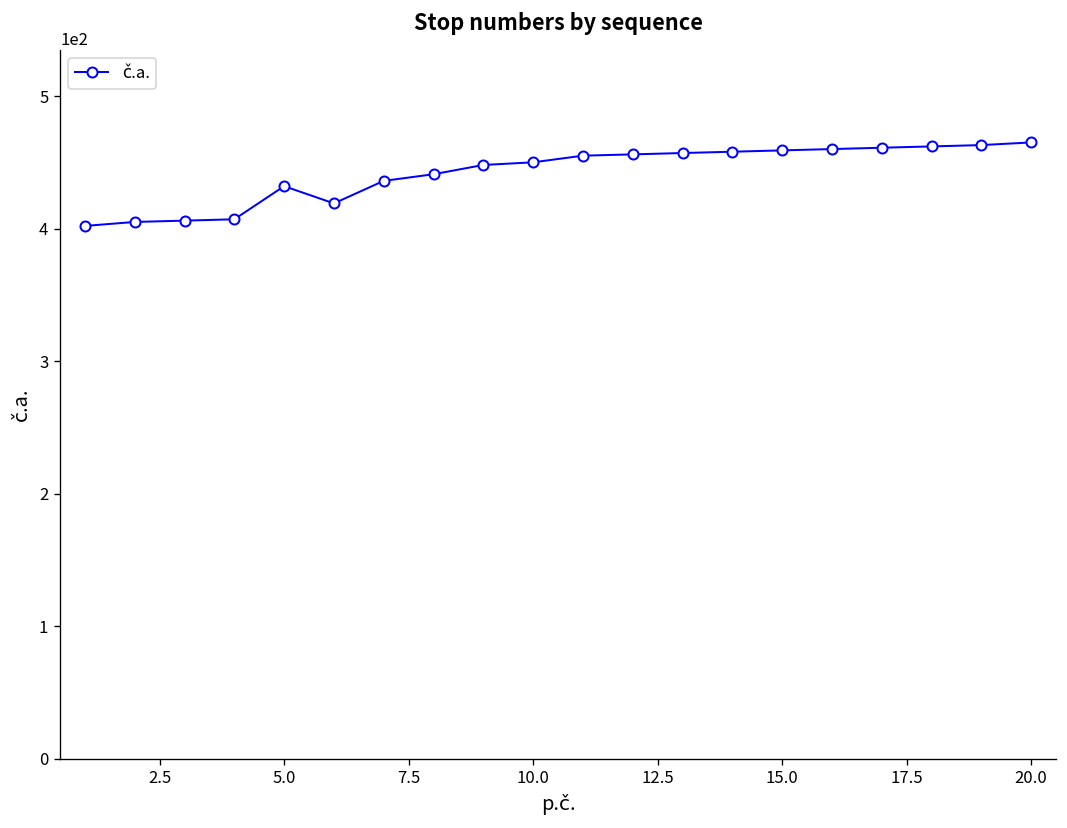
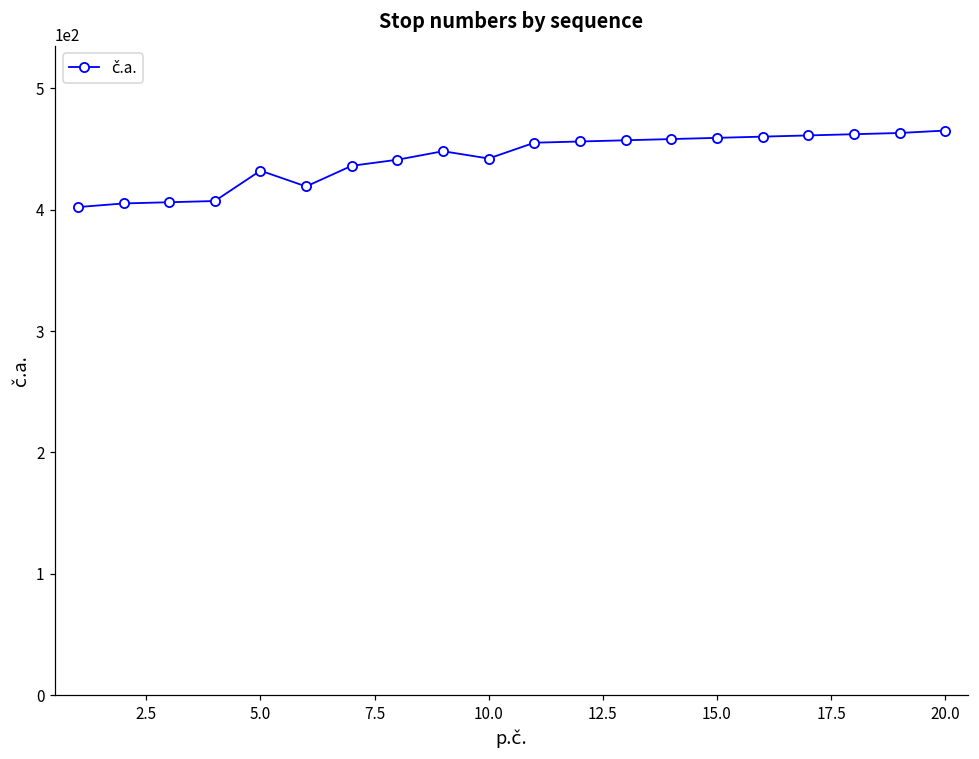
10.0: 450 -> 442
